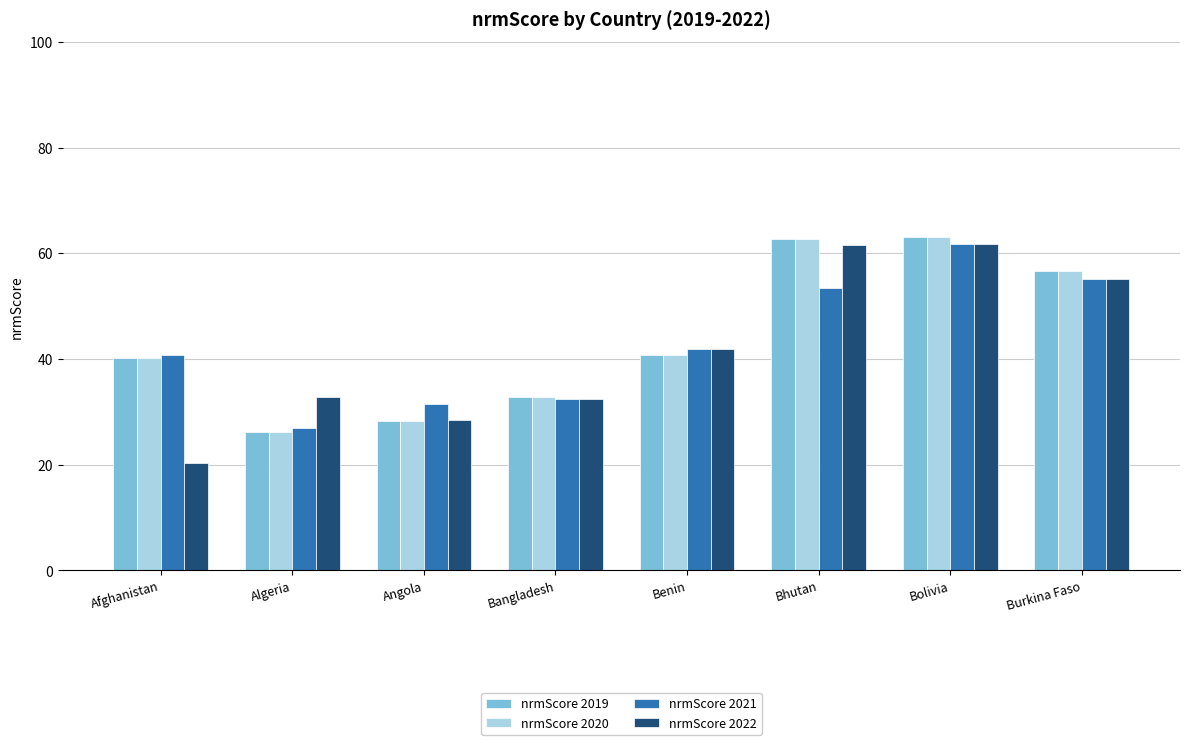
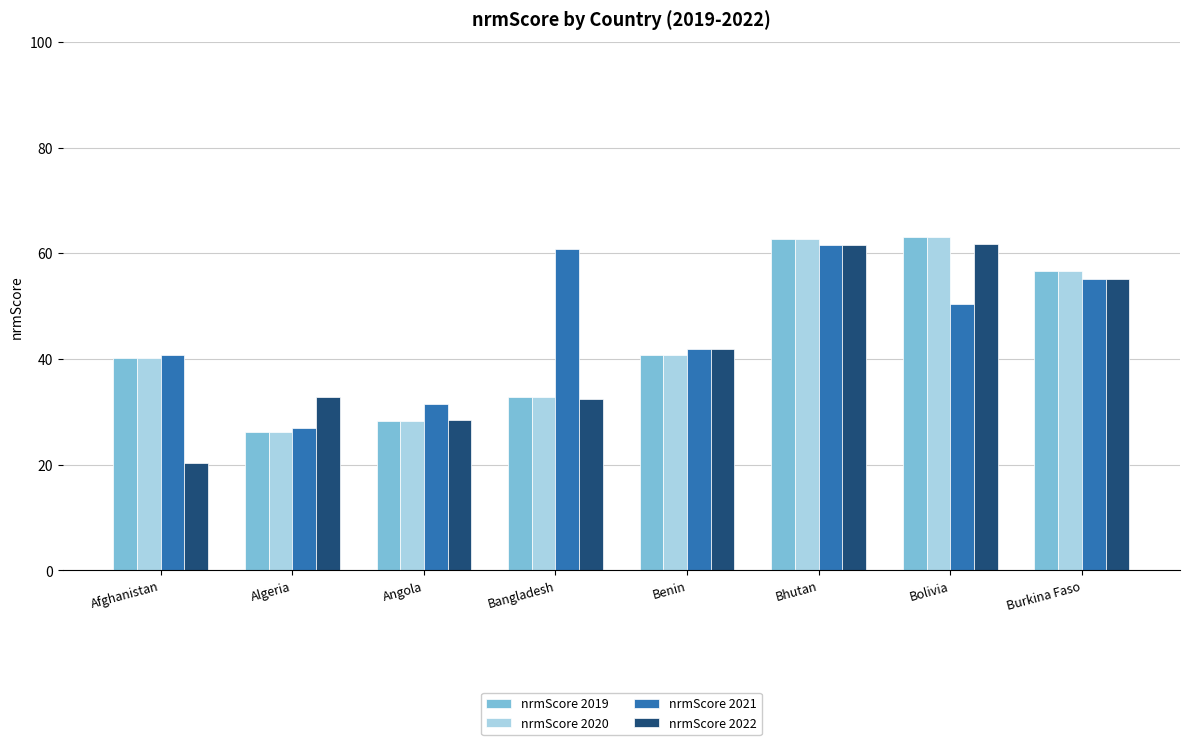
nrmScore 2021, Bangladesh: 32 -> 61
nrmScore 2021, Bhutan: 53 -> 62
nrmScore 2021, Bolivia: 62 -> 50
